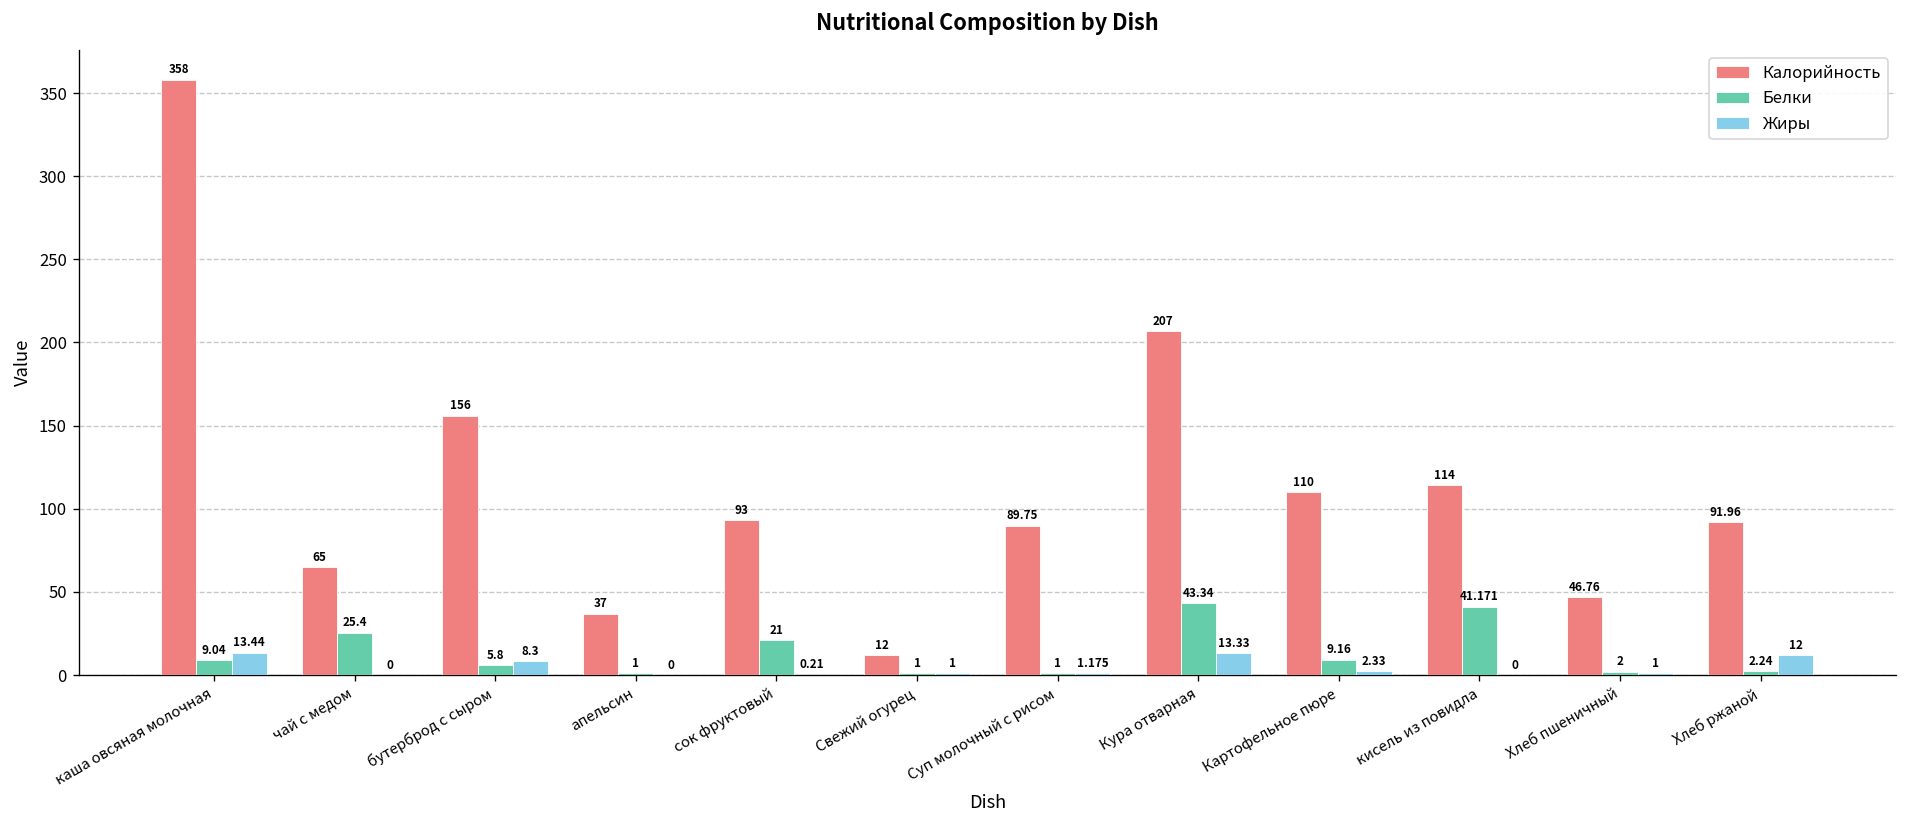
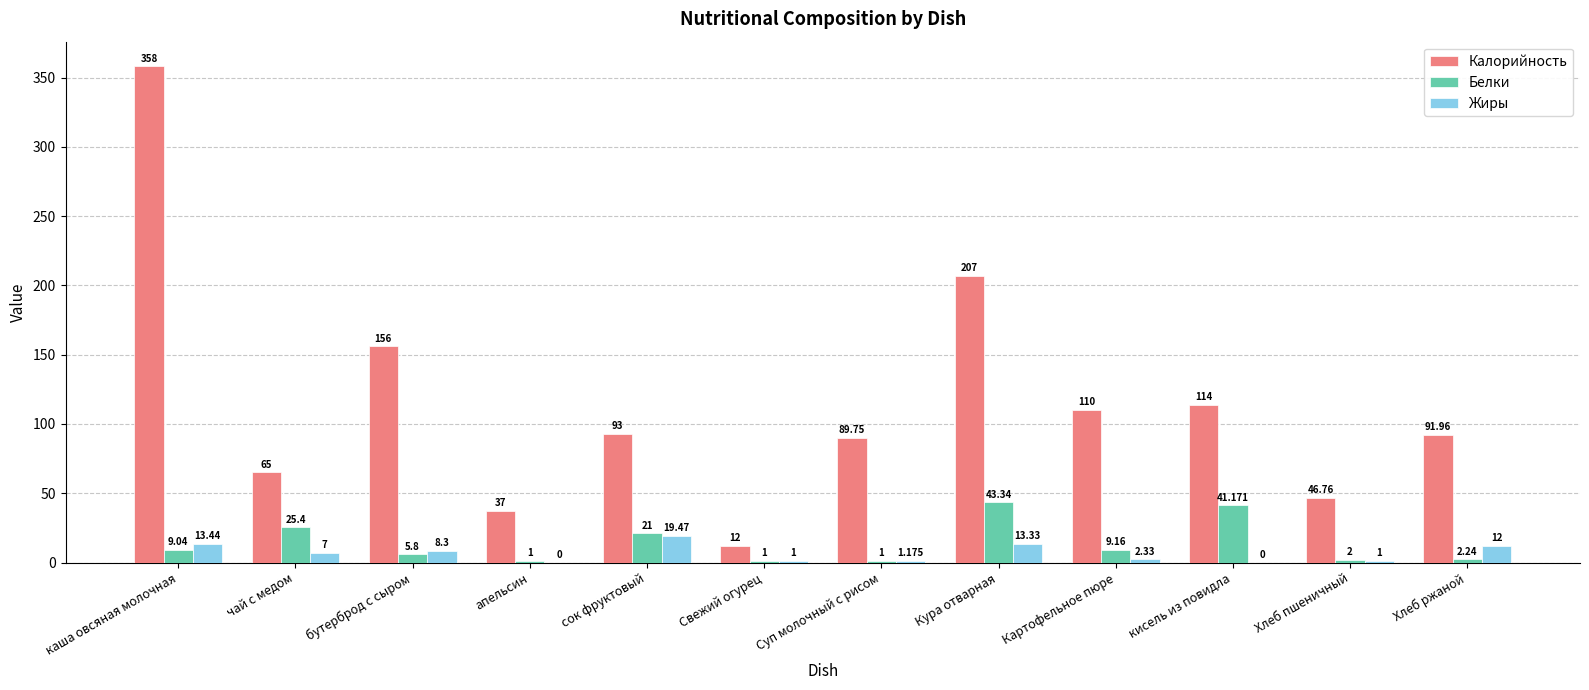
Жиры, чай с медом: 0 -> 7
Жиры, сок фруктовый: 0.21 -> 19.47
